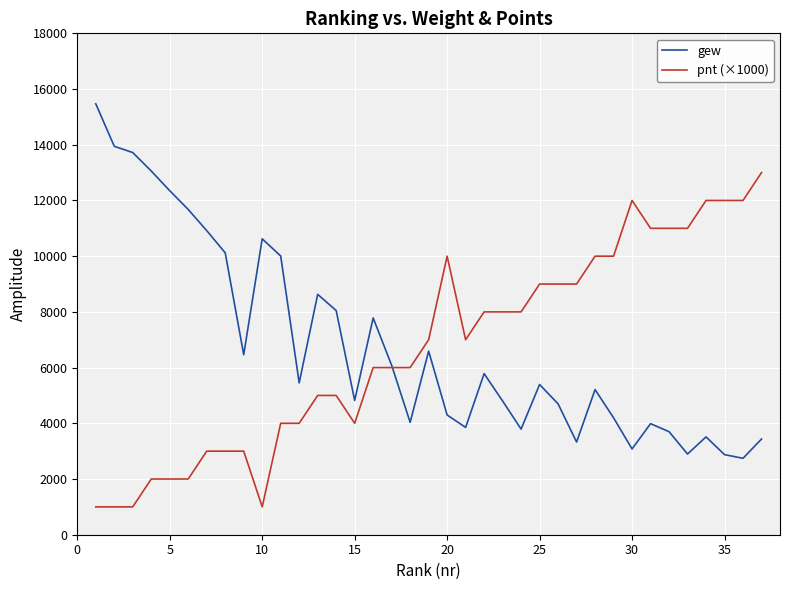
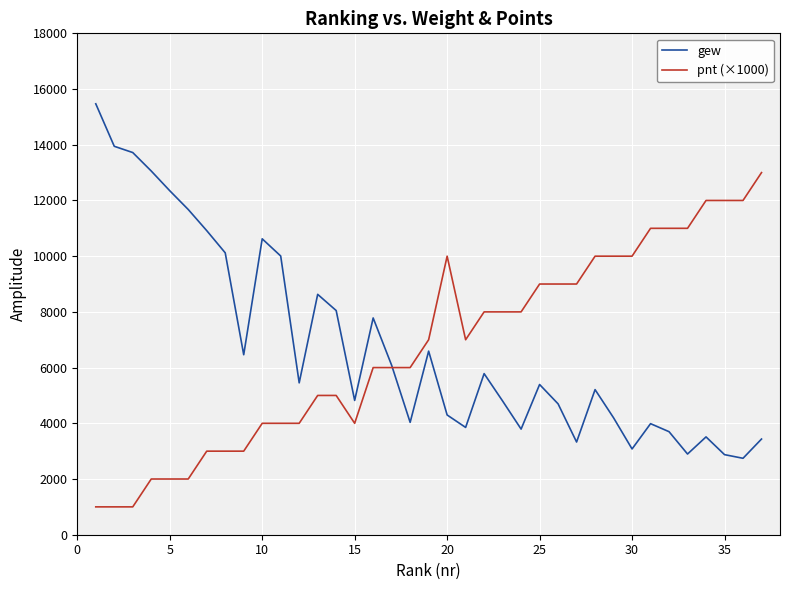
pnt (×1000), 10: 1000 -> 4000
pnt (×1000), 30: 12000 -> 10000
